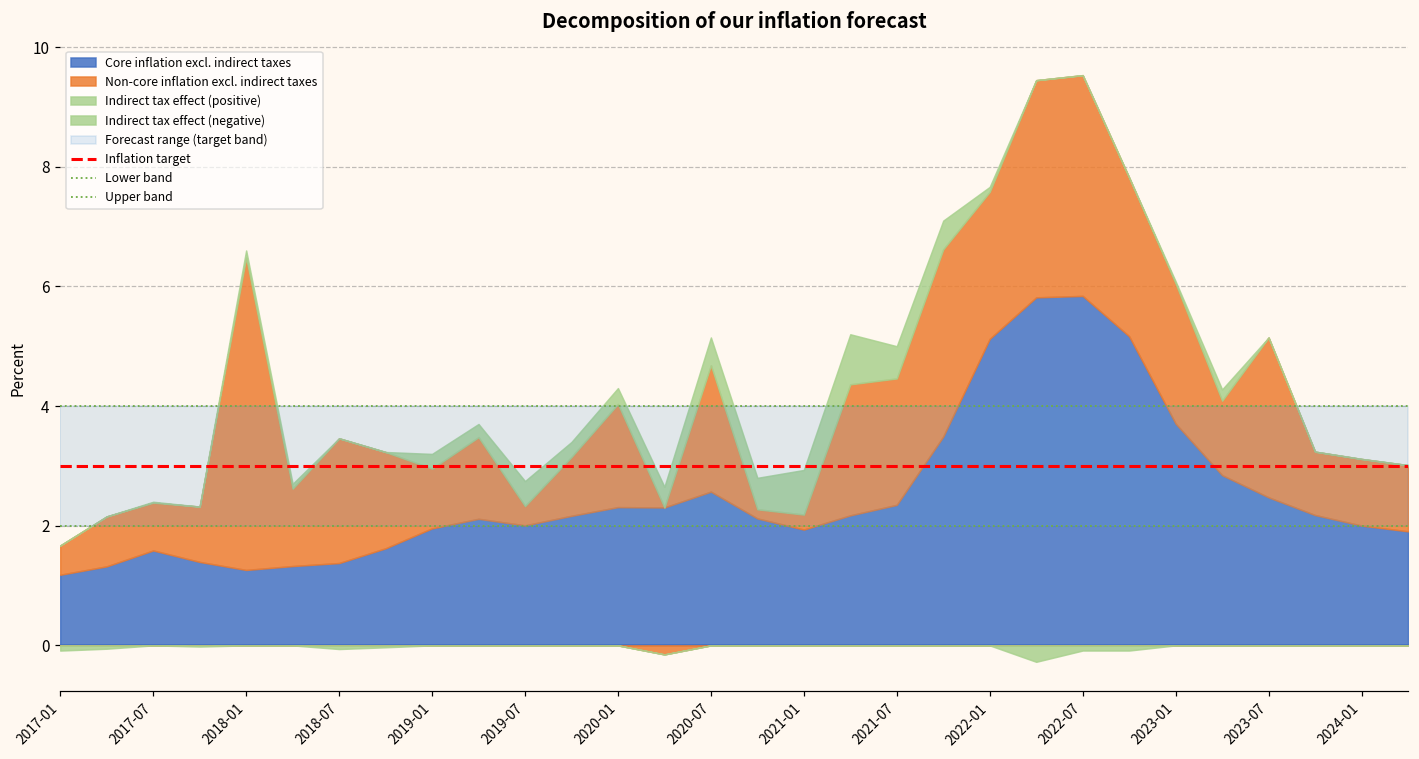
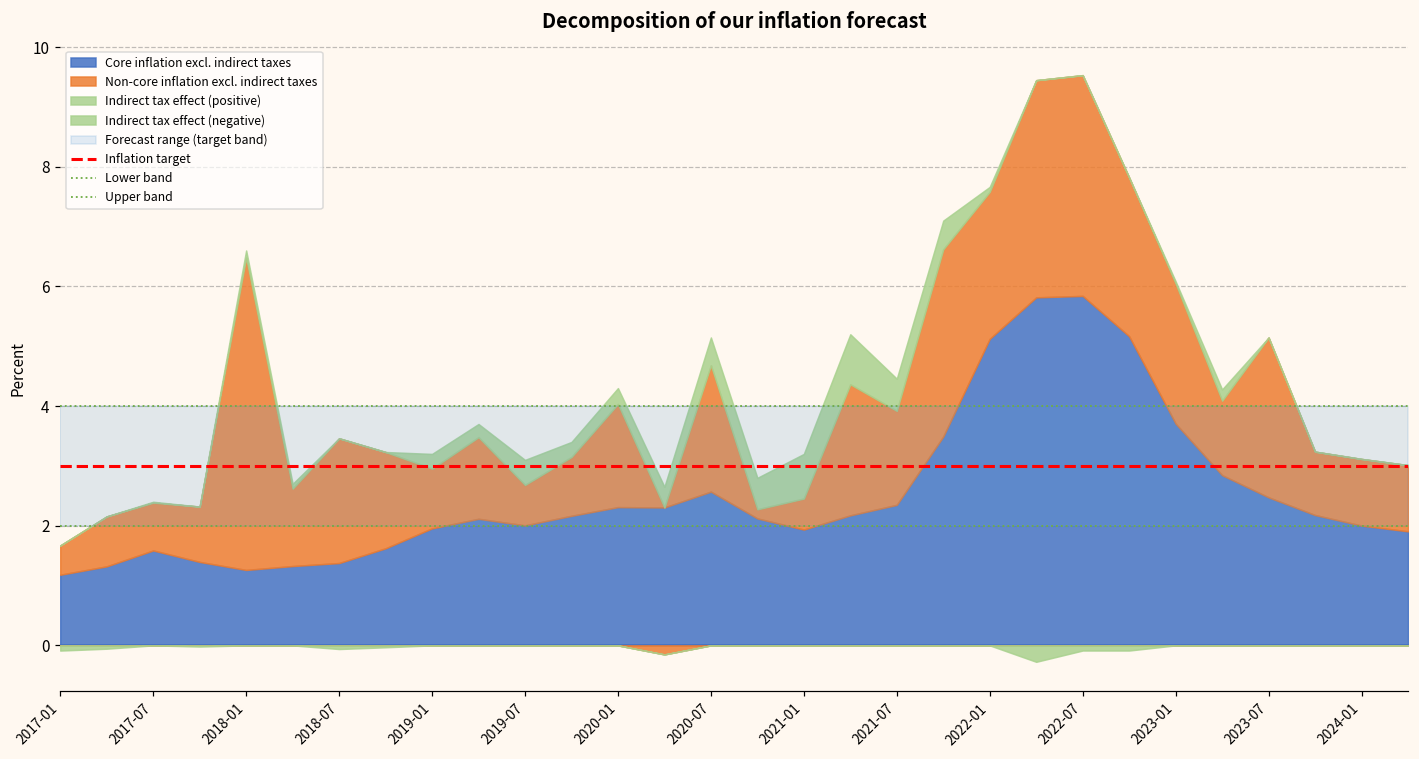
Non-core inflation excl. indirect taxes, 2019-07: 0.3 -> 0.7
Non-core inflation excl. indirect taxes, 2021-01: 0.3 -> 0.5
Non-core inflation excl. indirect taxes, 2021-07: 2.1 -> 1.6
